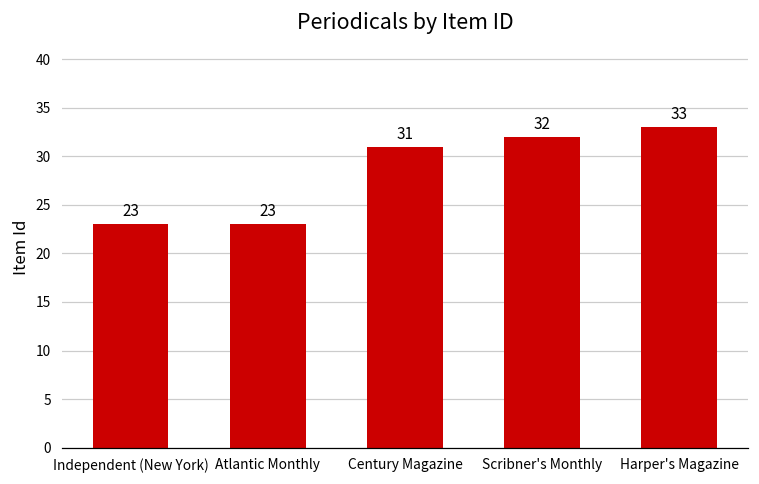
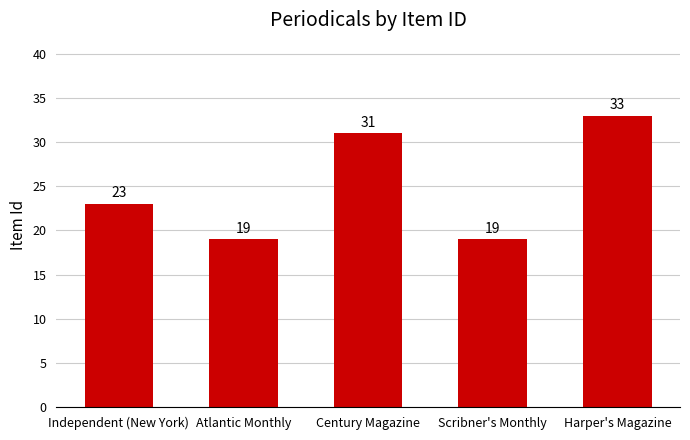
Atlantic Monthly: 23 -> 19
Scribner's Monthly: 32 -> 19
